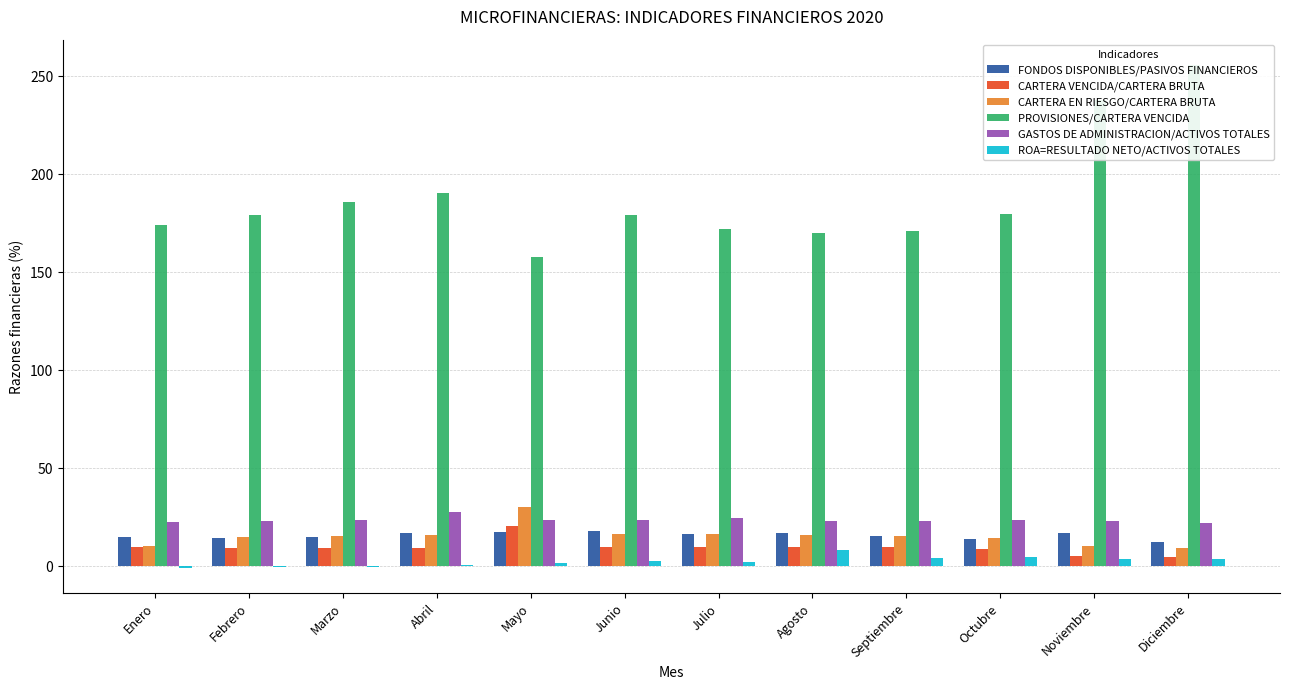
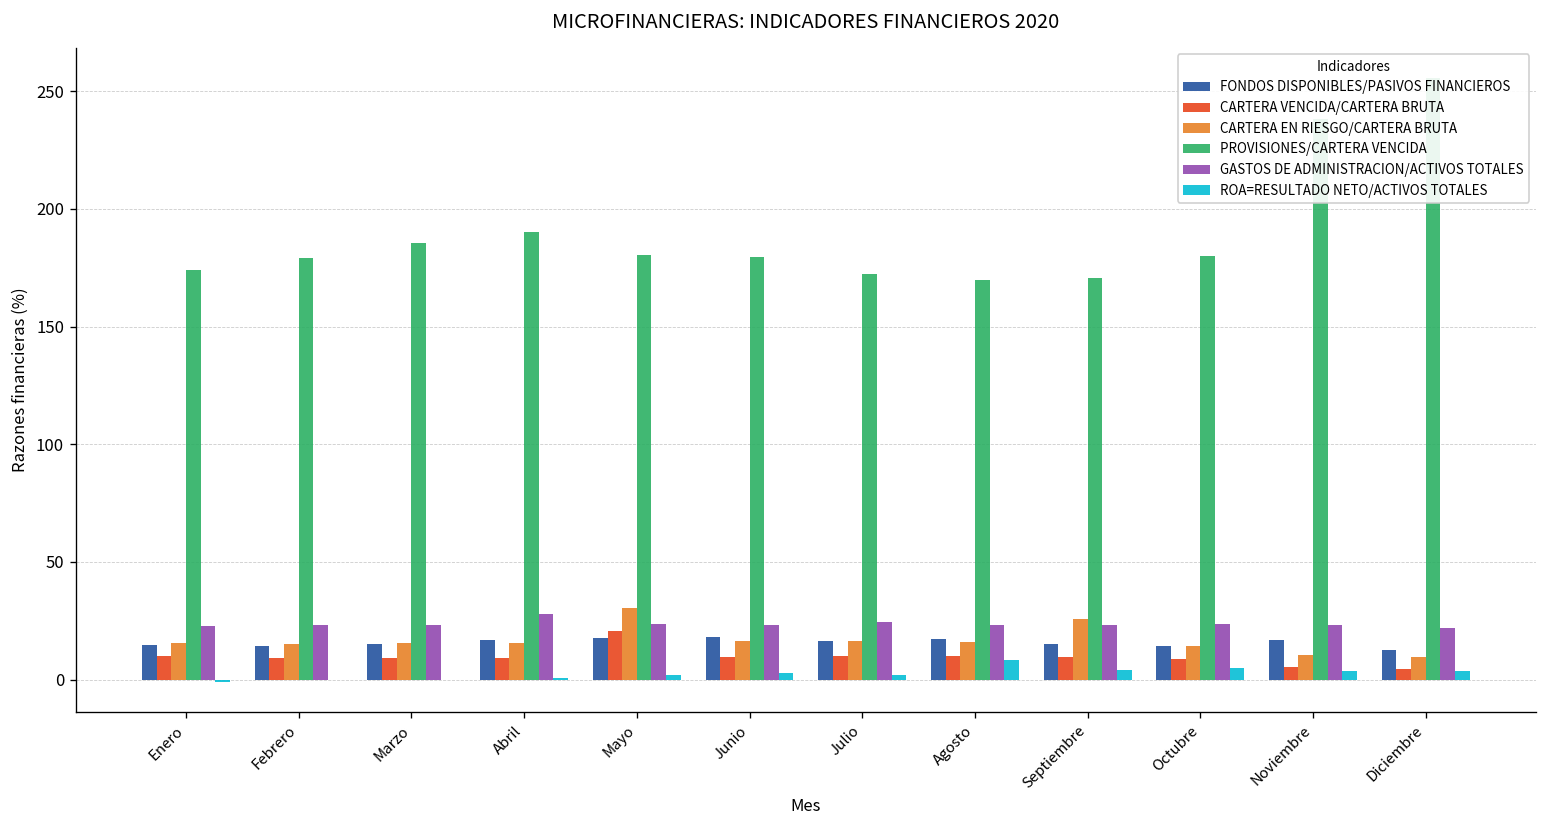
CARTERA EN RIESGO/CARTERA BRUTA, Enero: 11 -> 16
PROVISIONES/CARTERA VENCIDA, Mayo: 158 -> 180
CARTERA EN RIESGO/CARTERA BRUTA, Septiembre: 15 -> 26
